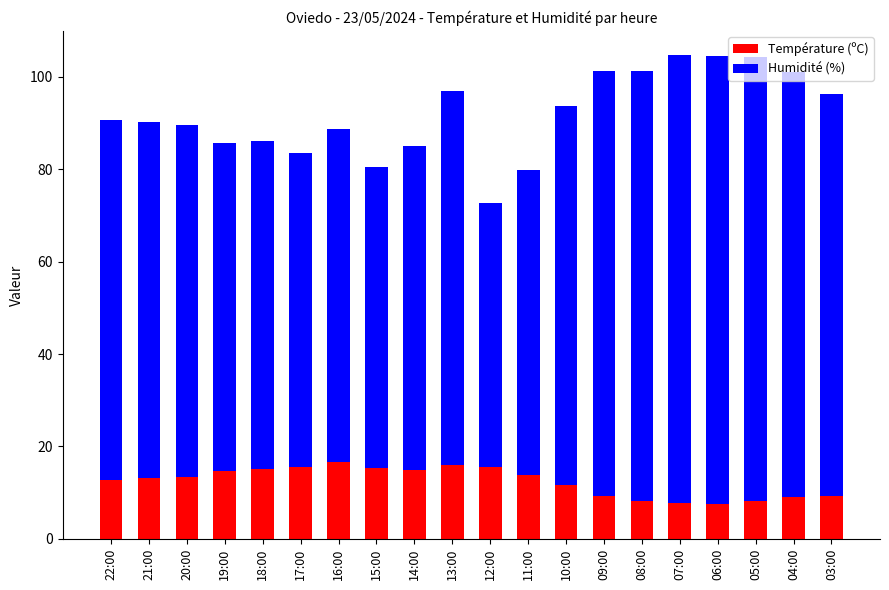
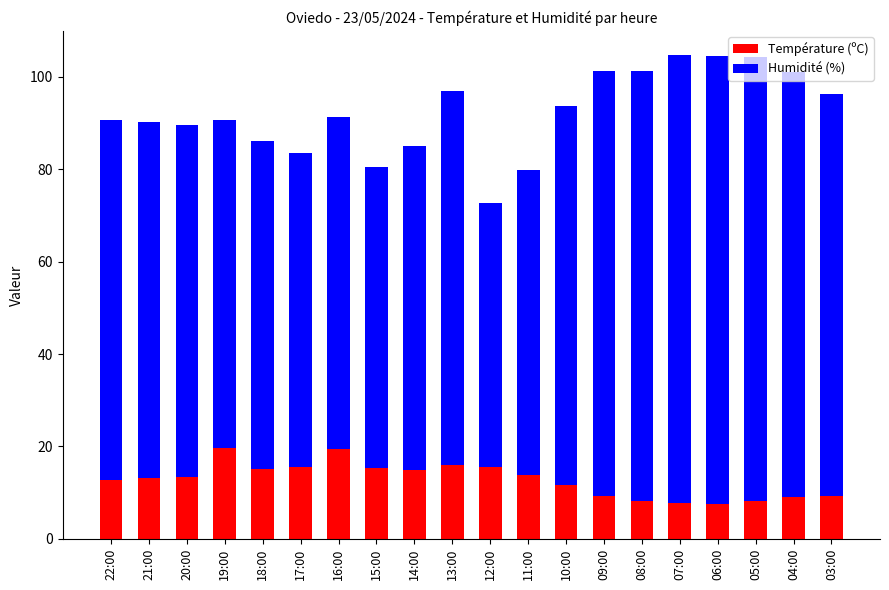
Température (ºC), 19:00: 15 -> 20
Température (ºC), 16:00: 17 -> 19
